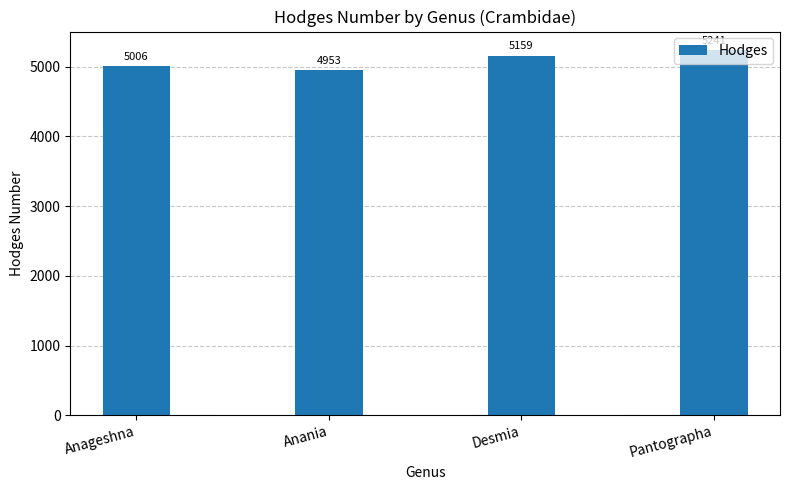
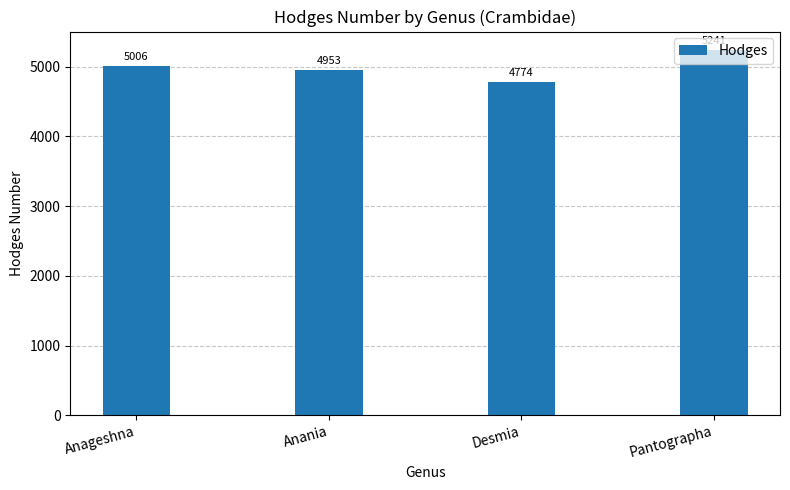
Desmia: 5159 -> 4774
